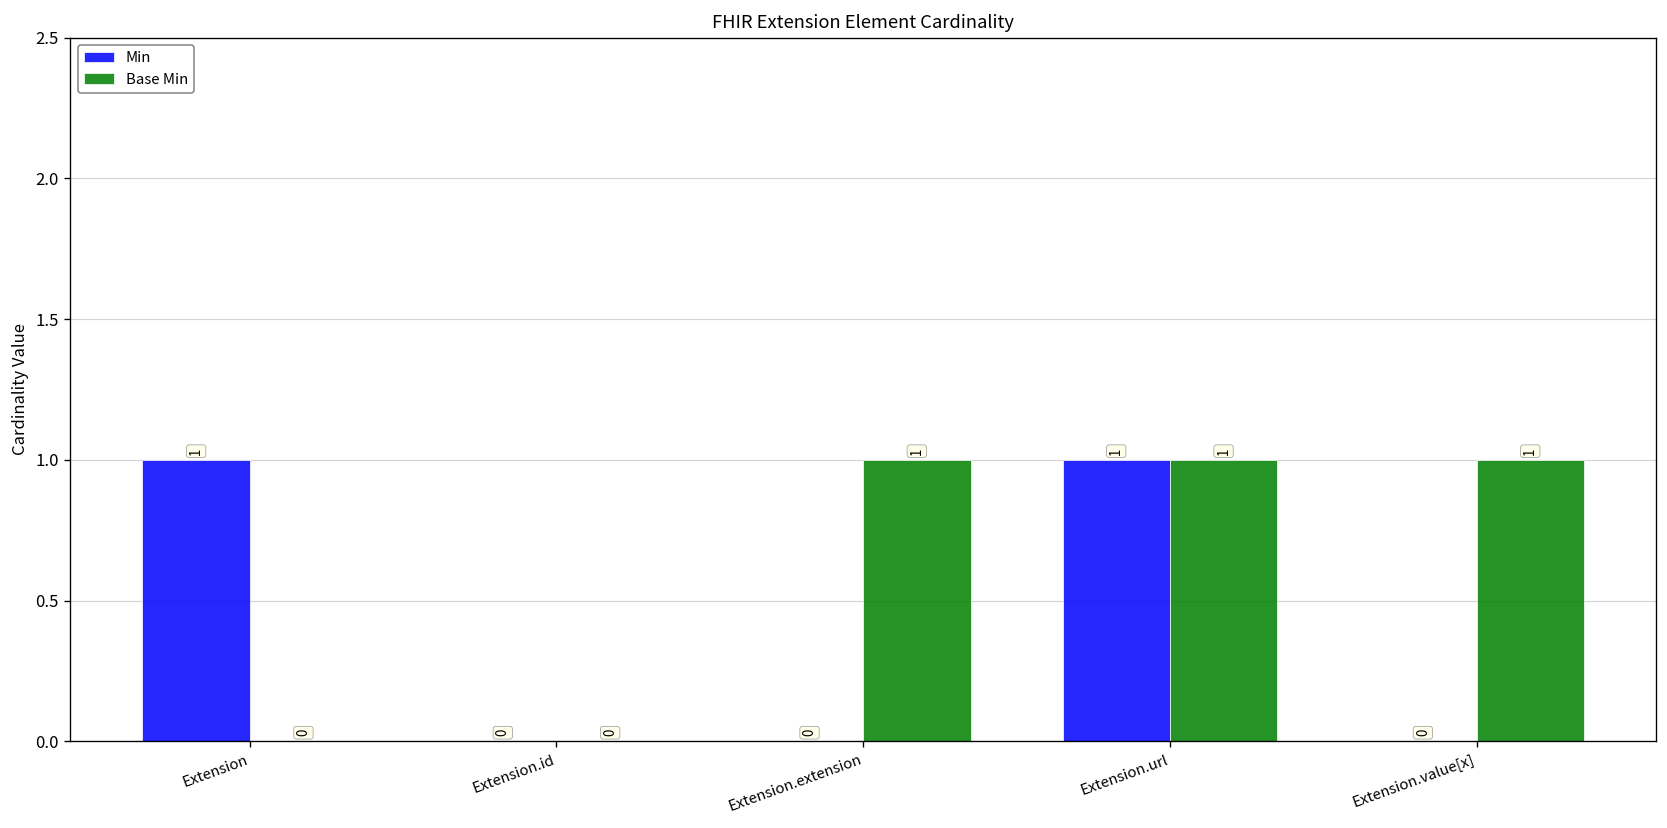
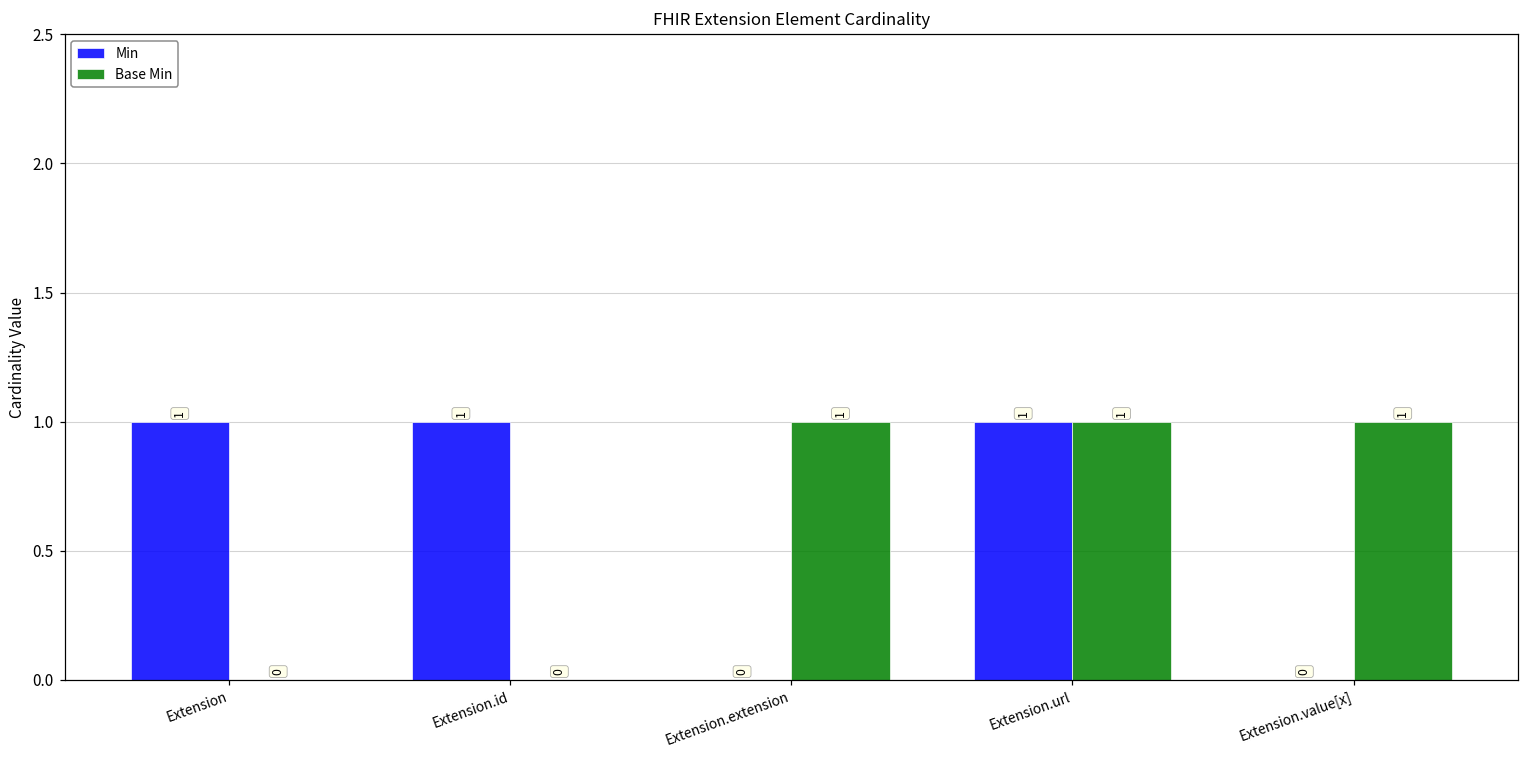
Min, Extension.id: 0 -> 1
